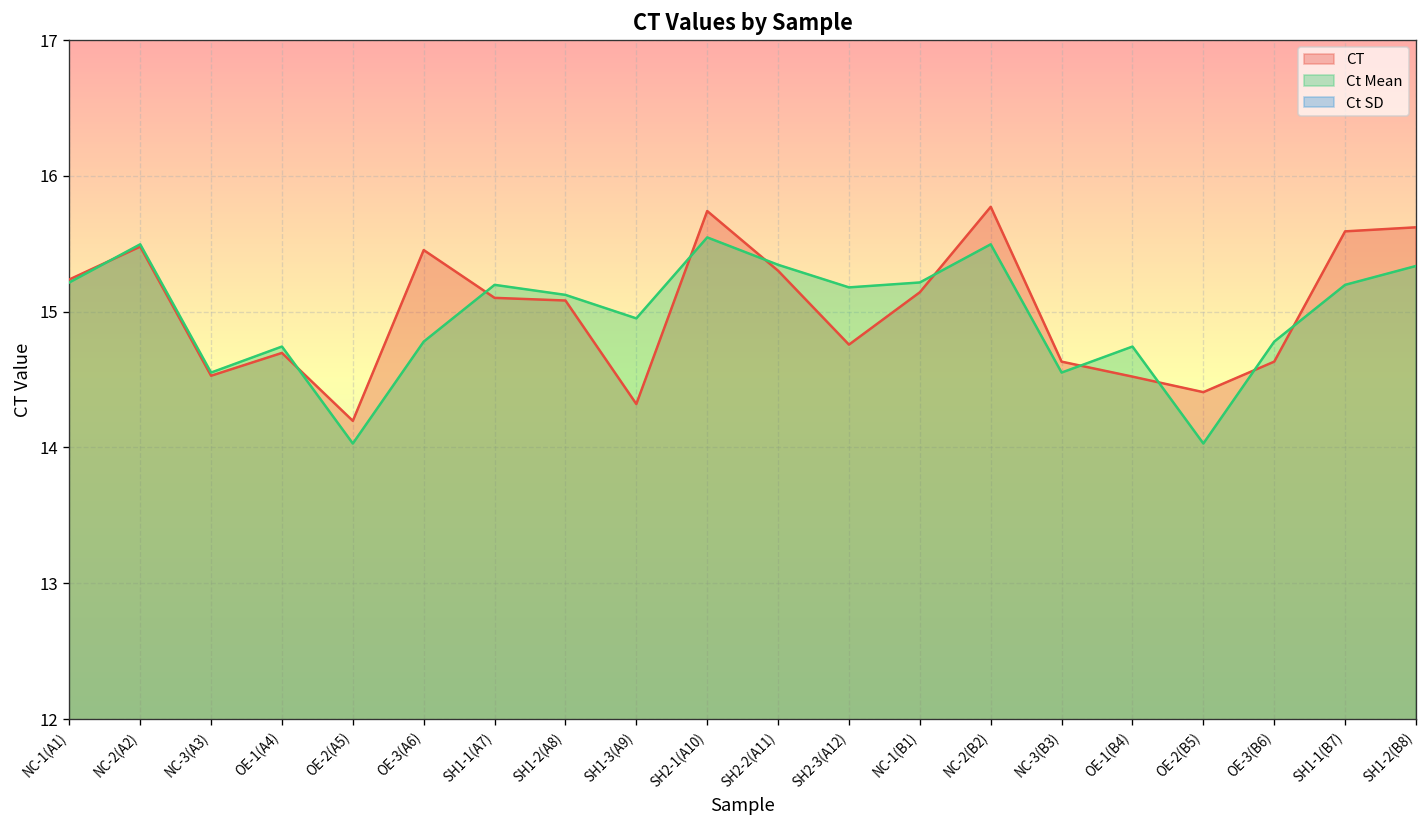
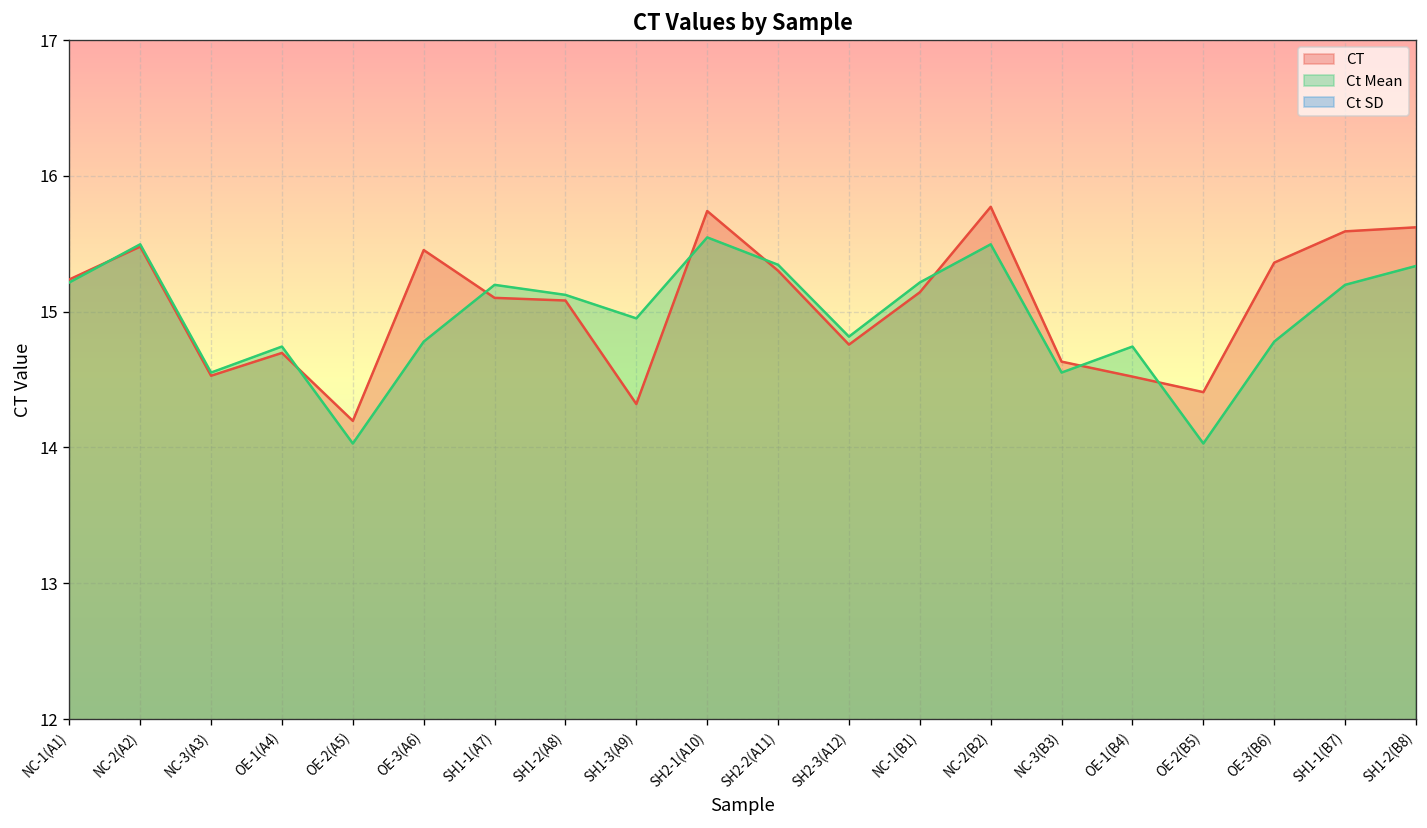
Ct Mean, SH2-3(A12): 15.18 -> 14.82
CT, OE-3(B6): 14.63 -> 15.36
